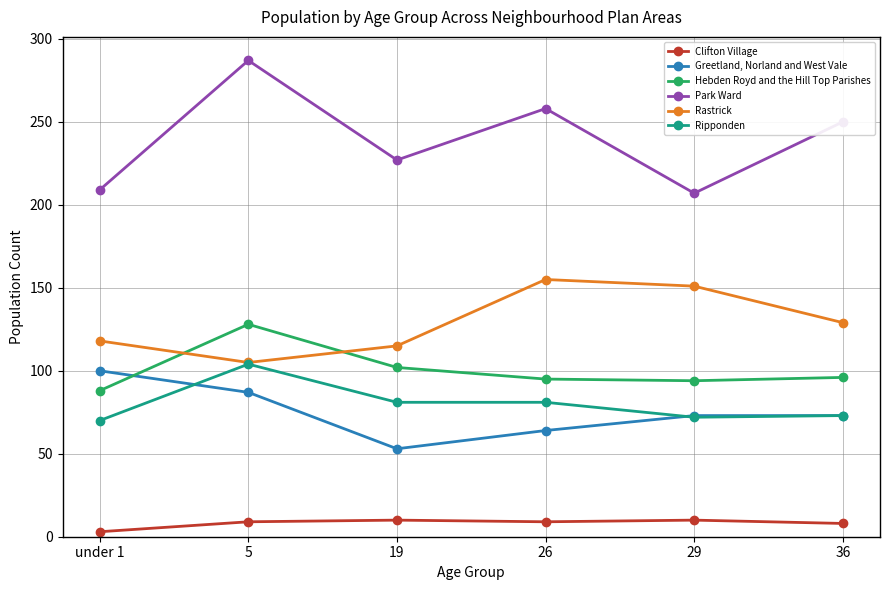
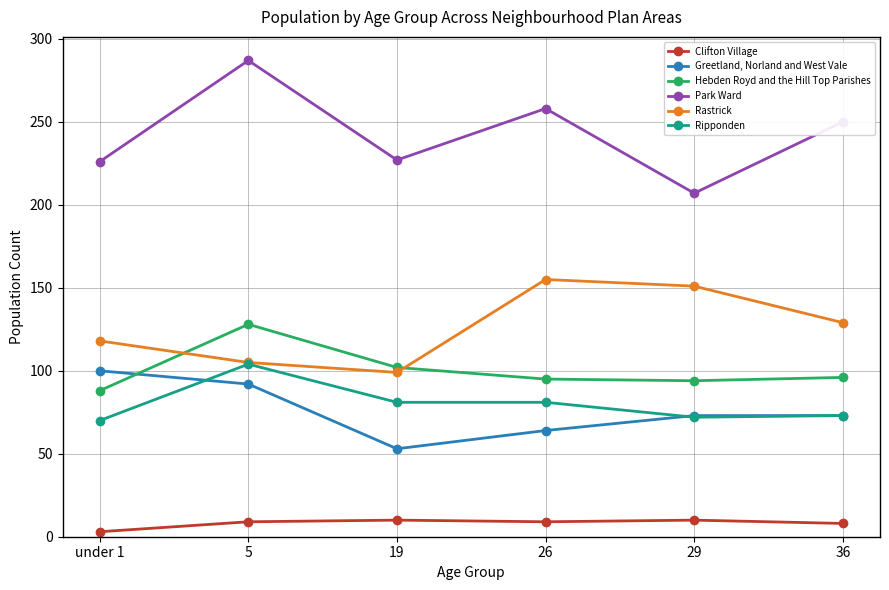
Park Ward, under 1: 209 -> 226
Greetland, Norland and West Vale, 5: 87 -> 92
Rastrick, 19: 115 -> 99
